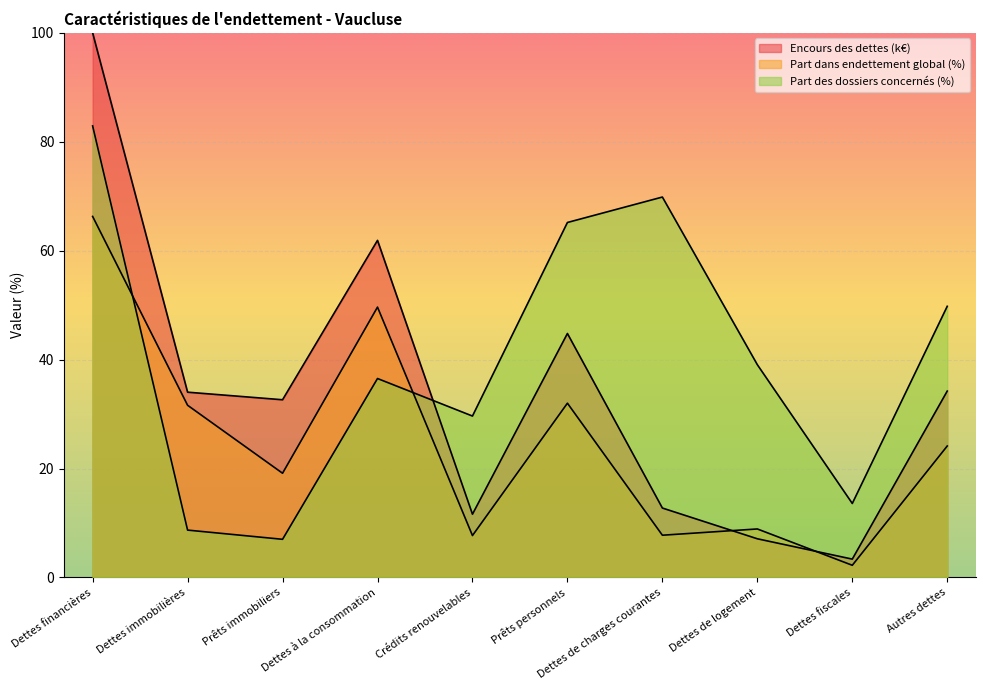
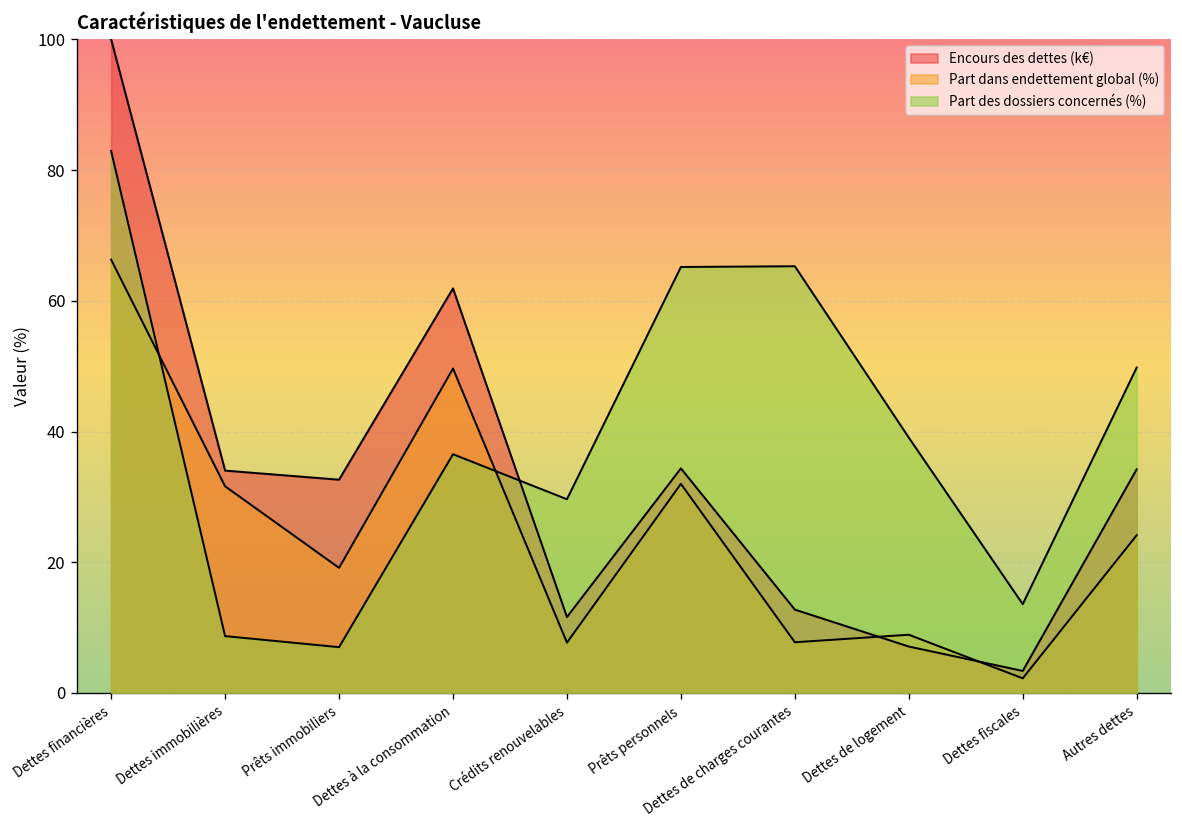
Encours des dettes (k€), Prêts personnels: 45 -> 34
Part des dossiers concernés (%), Dettes de charges courantes: 70 -> 65
